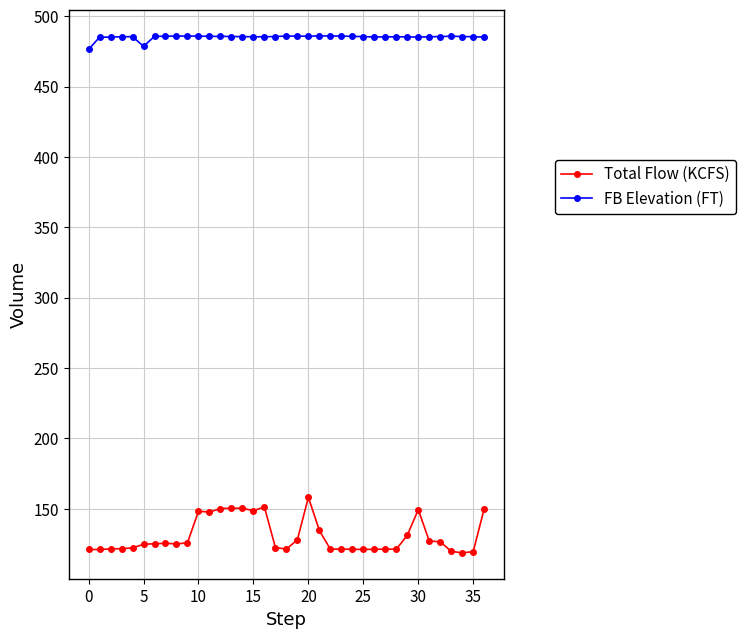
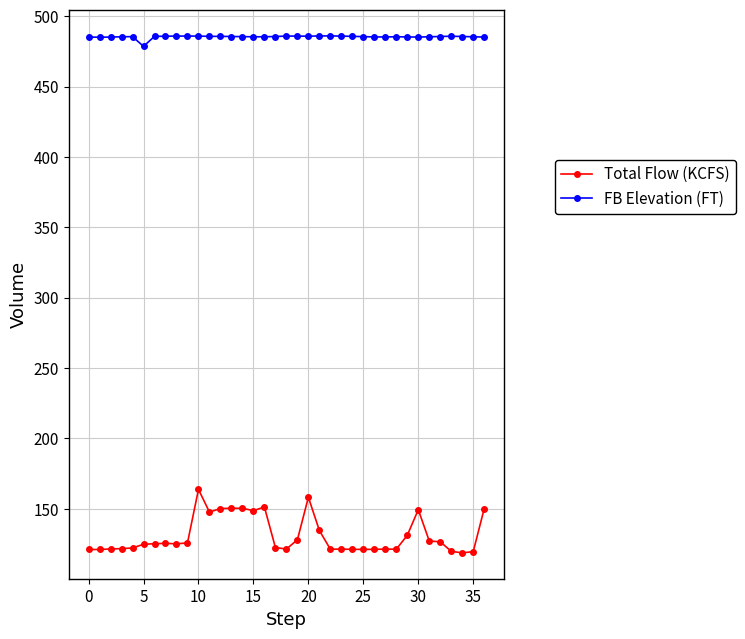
FB Elevation (FT), 0: 476 -> 485
Total Flow (KCFS), 10: 148 -> 164
